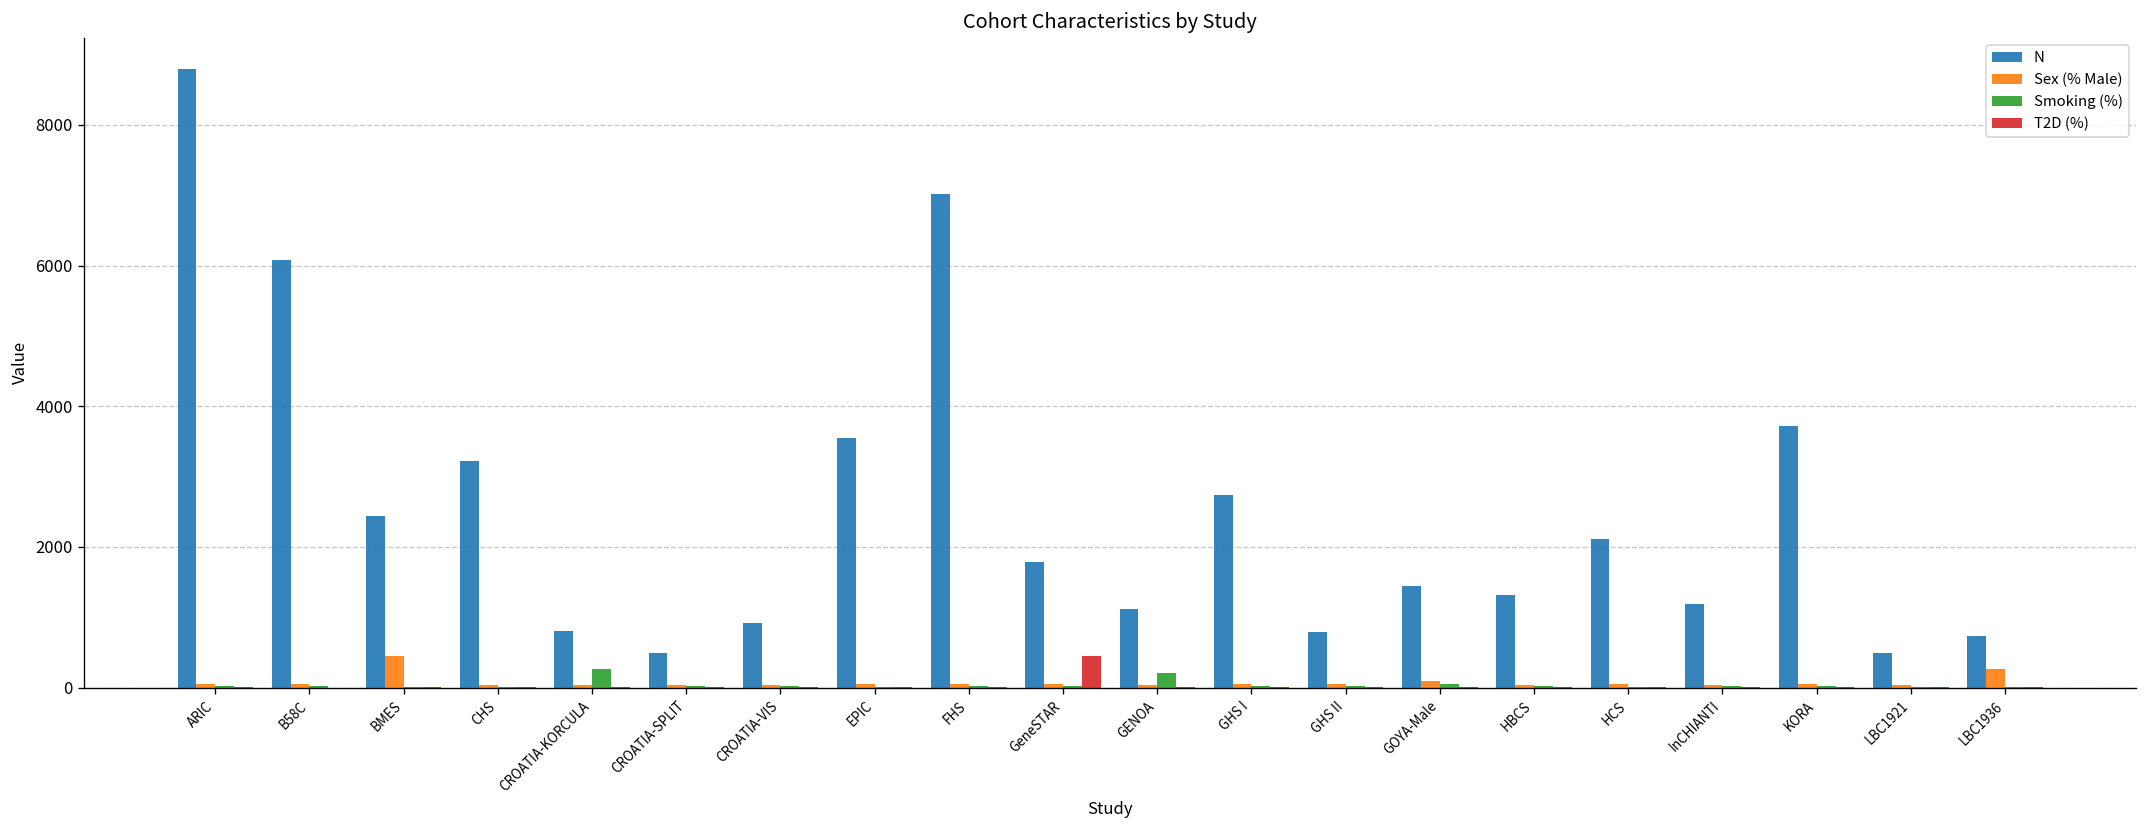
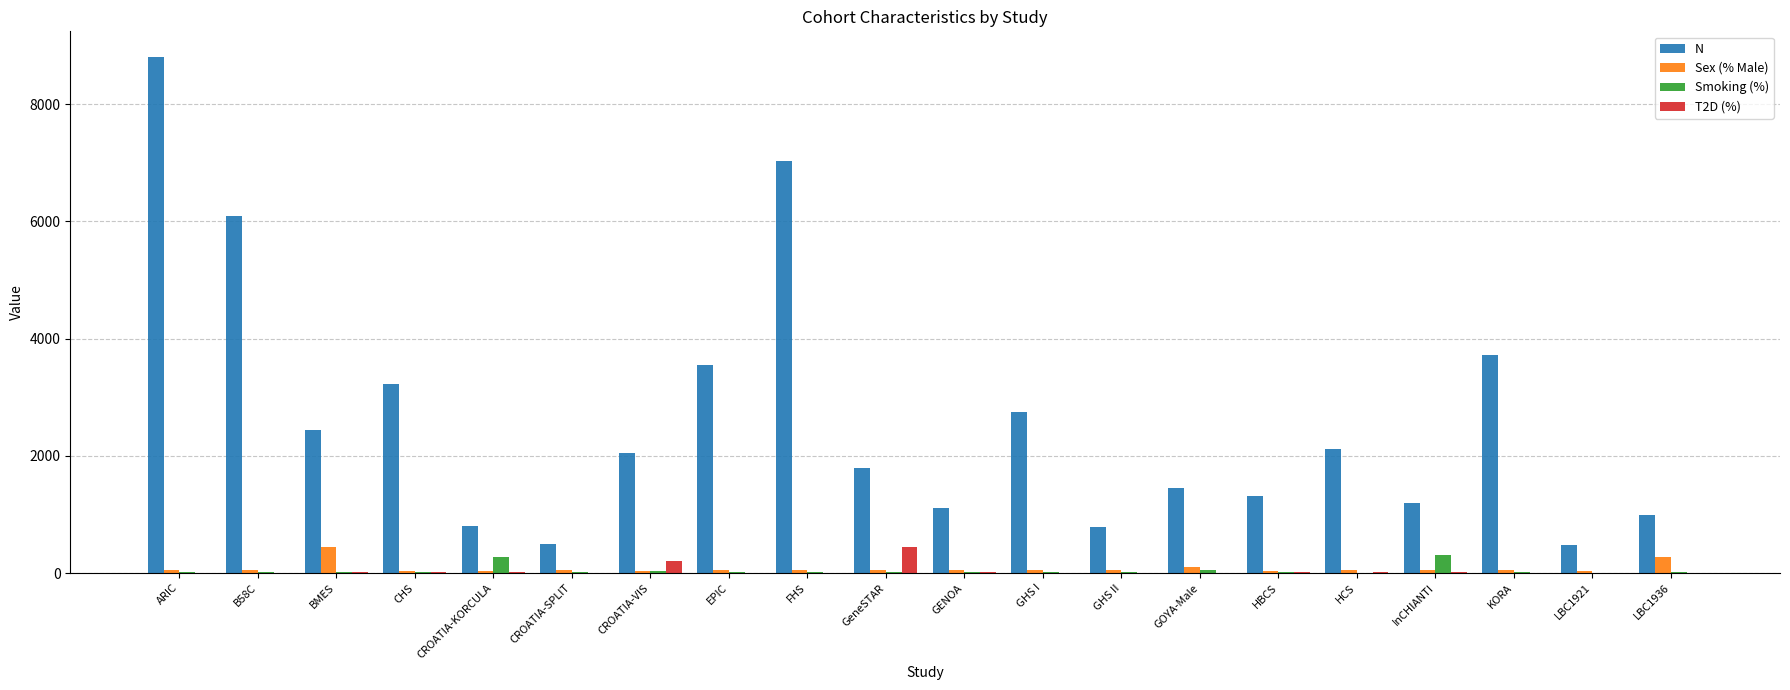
N, CROATIA-VIS: 900 -> 2100
T2D (%), CROATIA-VIS: 0 -> 200
Smoking (%), GENOA: 200 -> 0
Smoking (%), InCHIANTI: 0 -> 300
N, LBC1936: 700 -> 1000
